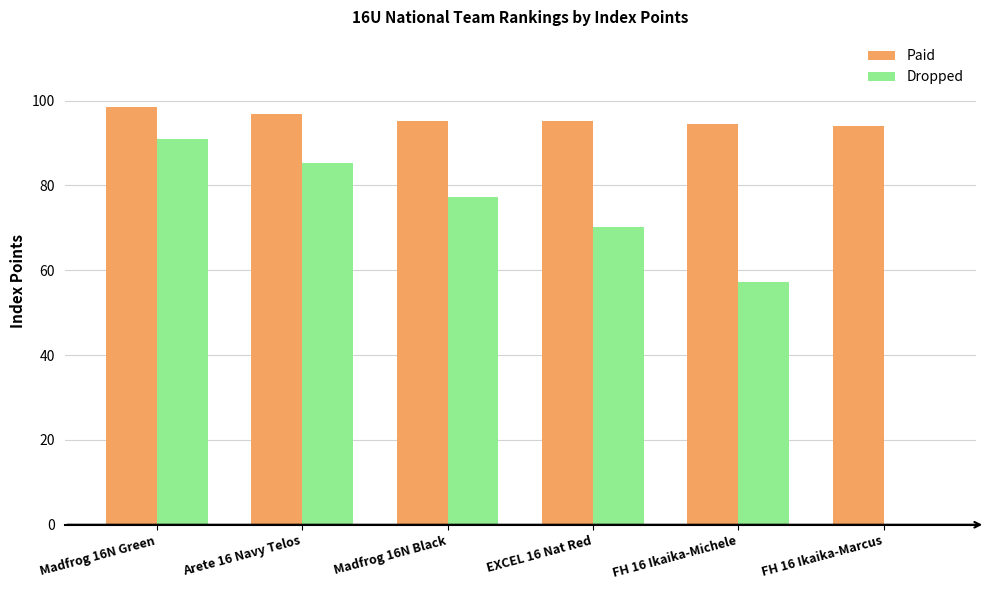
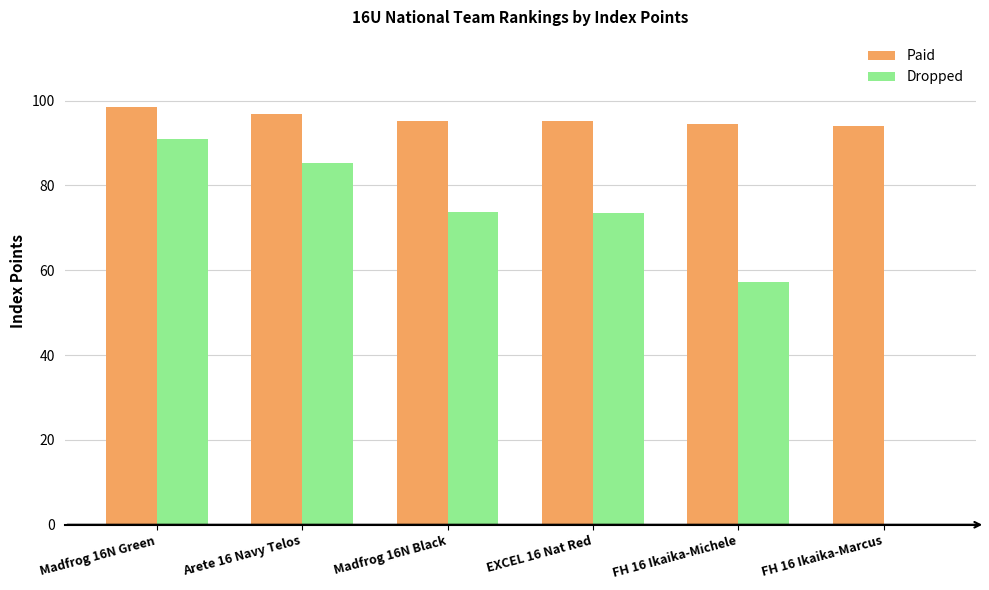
Dropped, Madfrog 16N Black: 77 -> 74
Dropped, EXCEL 16 Nat Red: 70 -> 73
